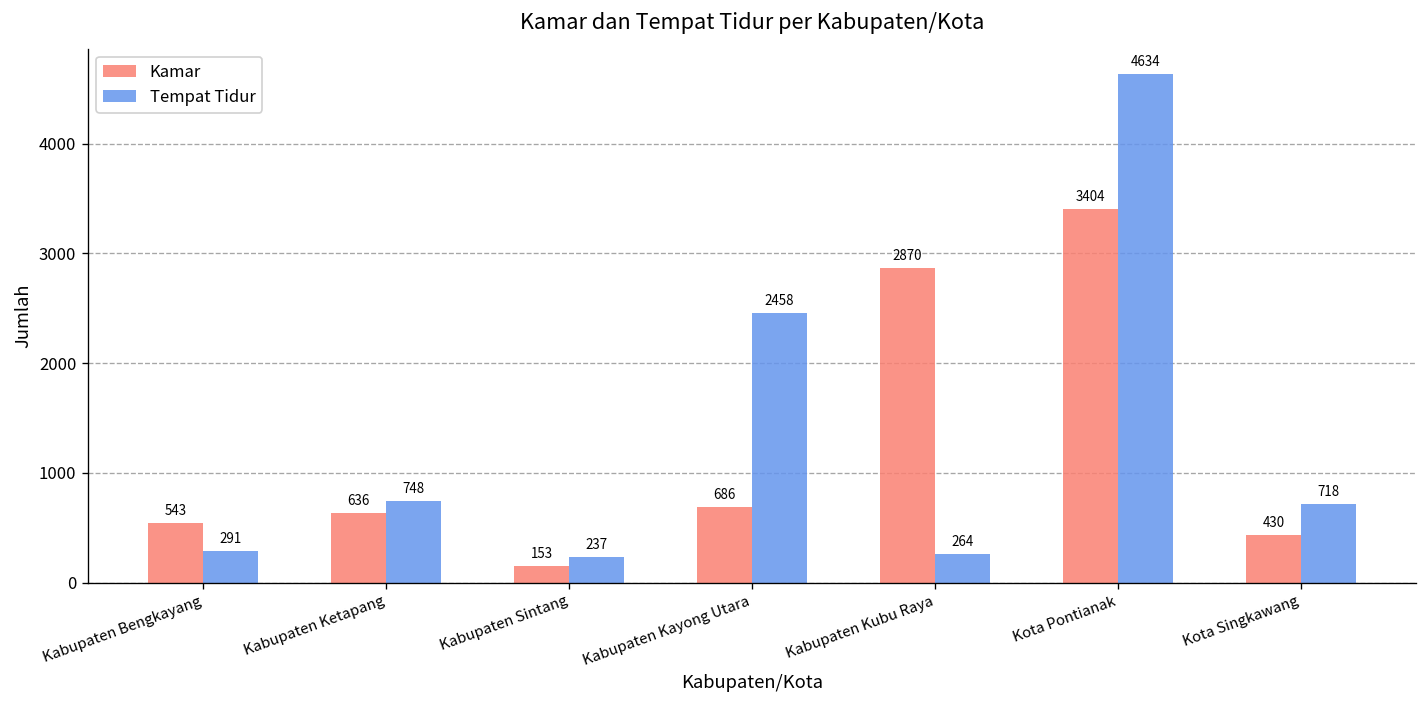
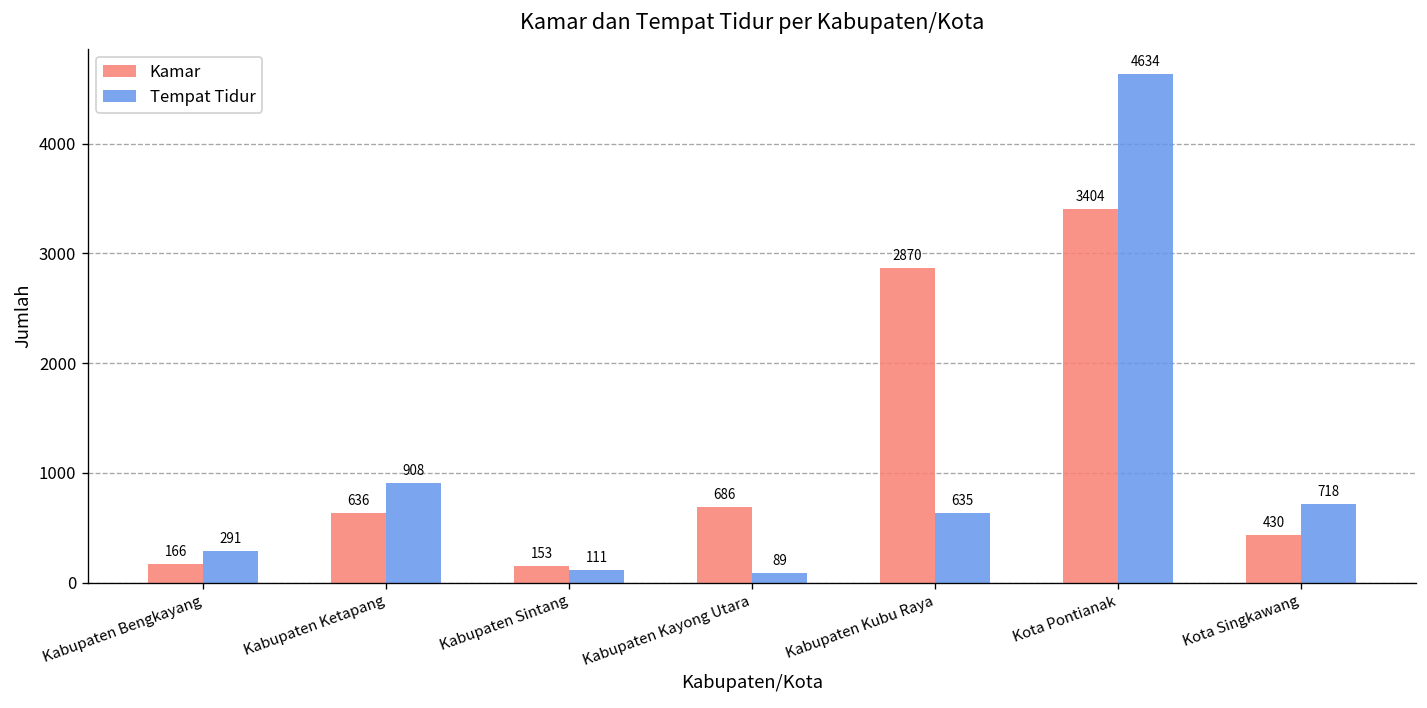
Kamar, Kabupaten Bengkayang: 543 -> 166
Tempat Tidur, Kabupaten Ketapang: 748 -> 908
Tempat Tidur, Kabupaten Sintang: 237 -> 111
Tempat Tidur, Kabupaten Kayong Utara: 2458 -> 89
Tempat Tidur, Kabupaten Kubu Raya: 264 -> 635
